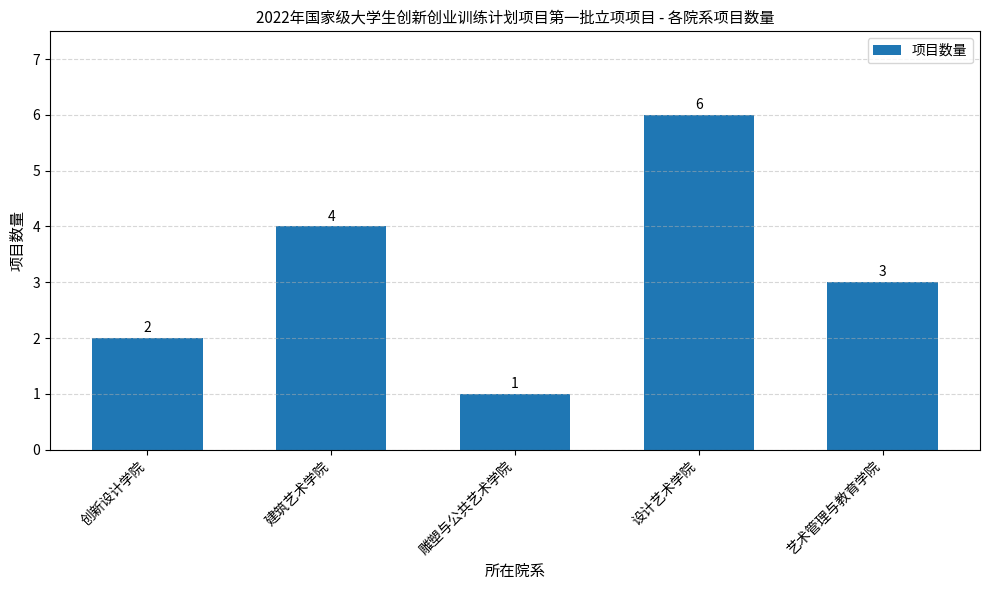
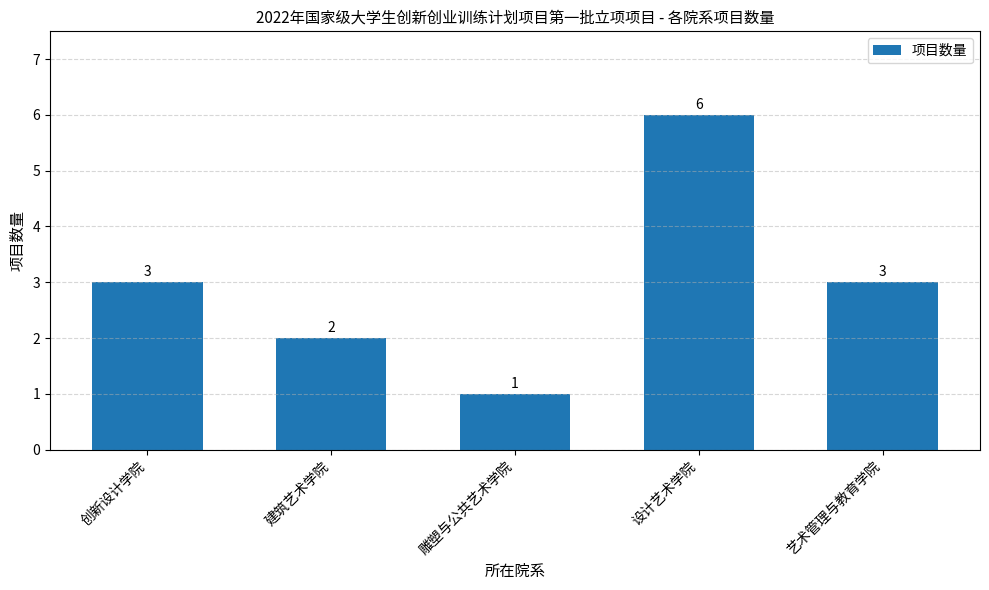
创新设计学院: 2 -> 3
建筑艺术学院: 4 -> 2
